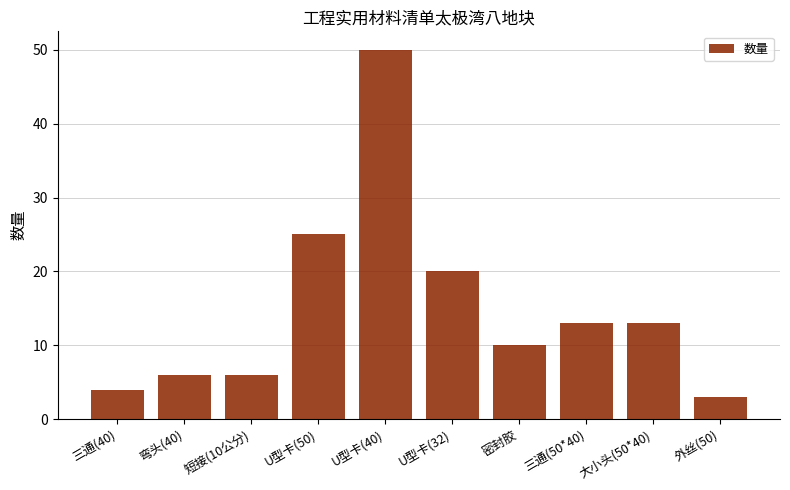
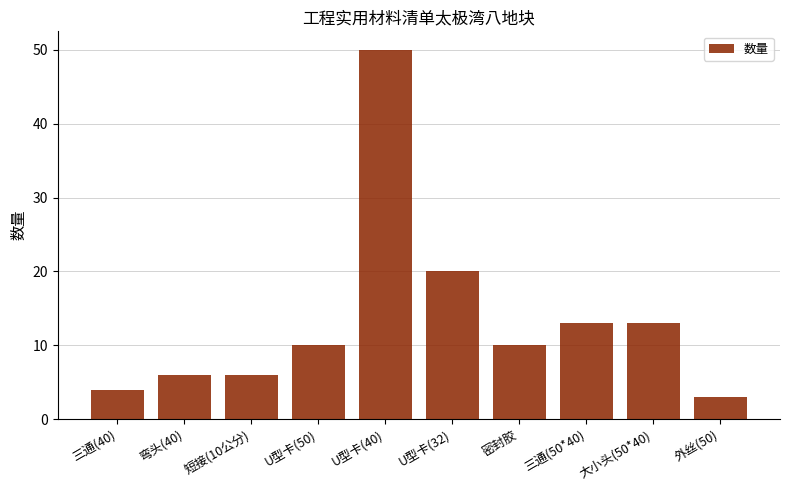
U型卡(50): 25 -> 10
